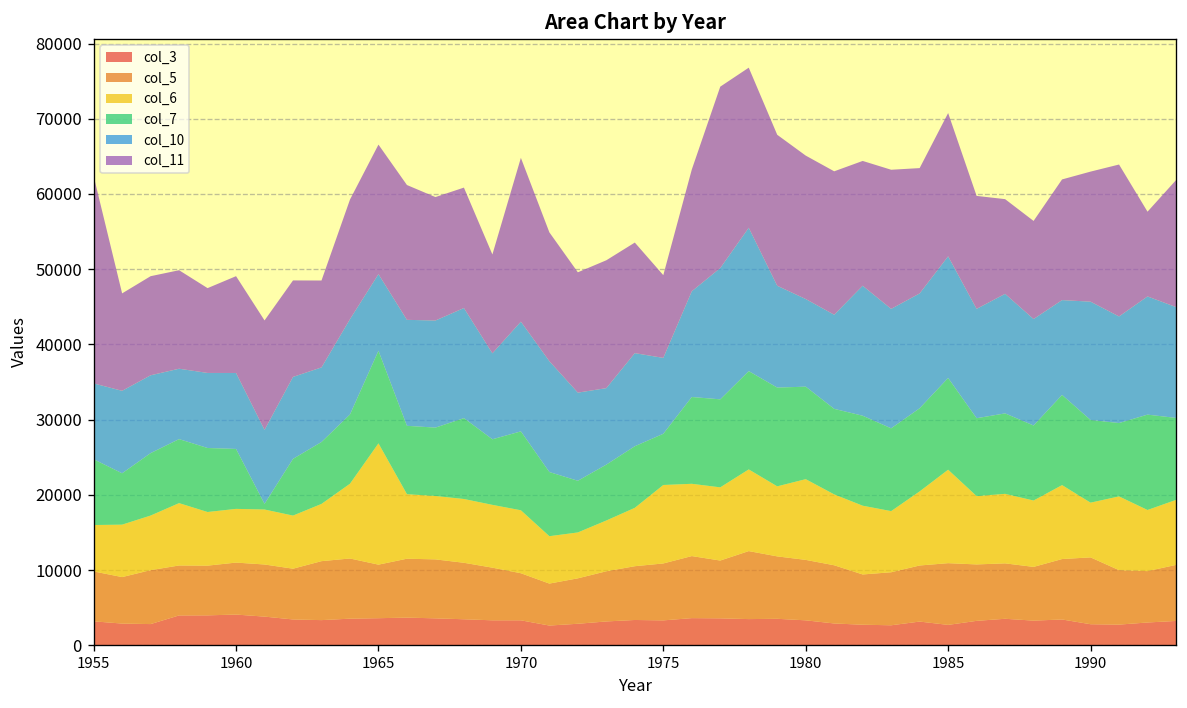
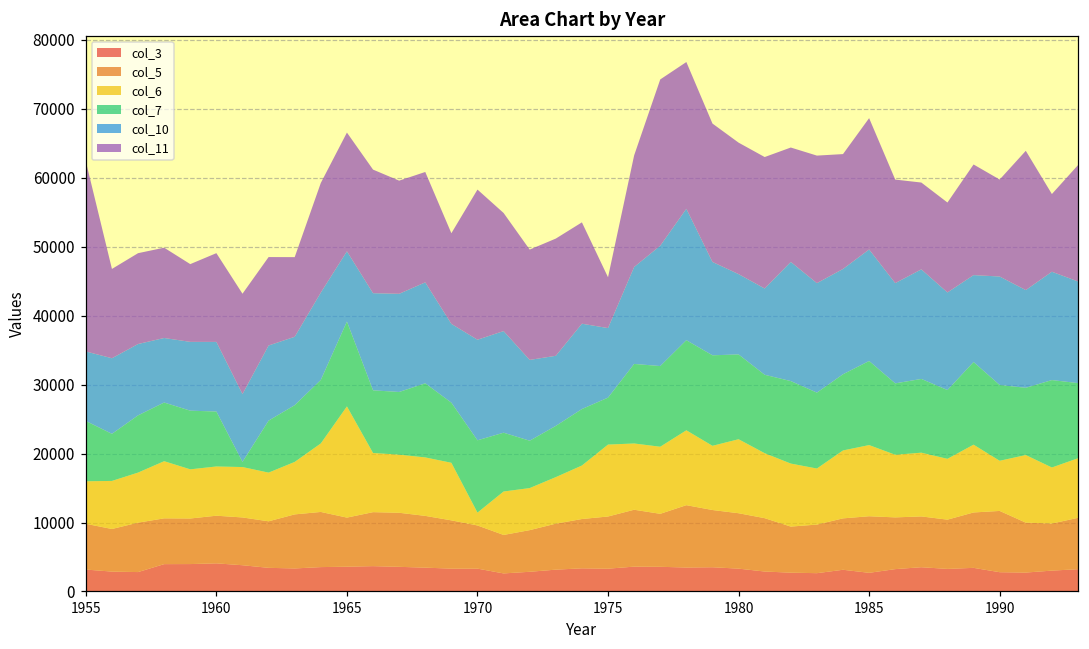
col_6, 1970: 8000 -> 2000
col_11, 1975: 11000 -> 7000
col_6, 1985: 12000 -> 10000
col_11, 1990: 17000 -> 14000
